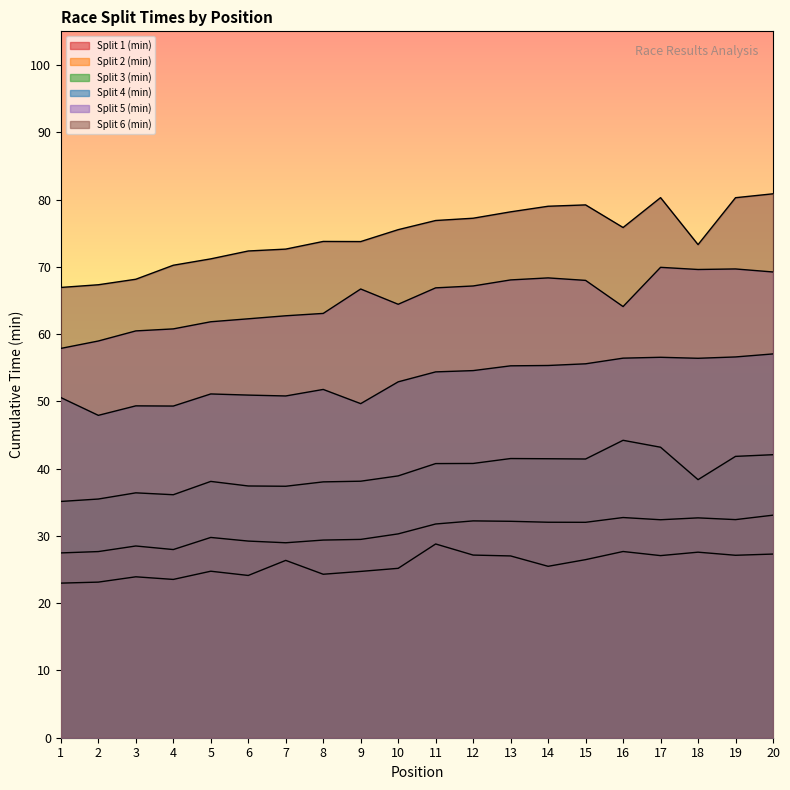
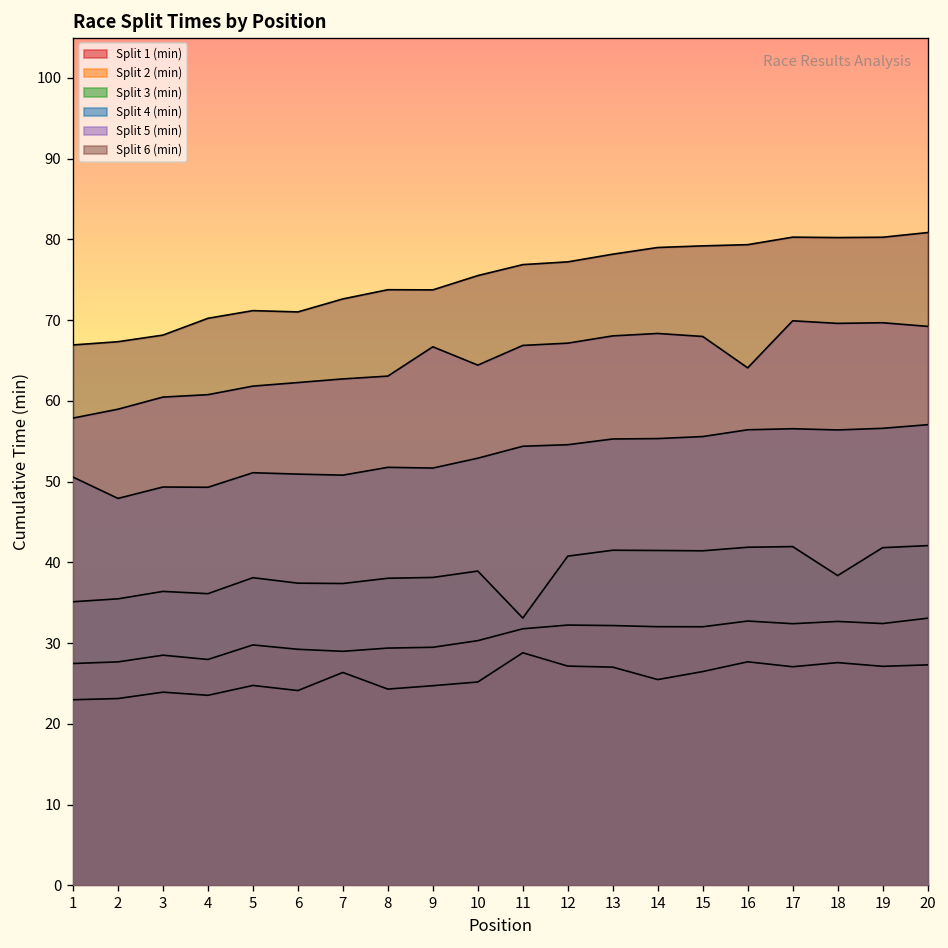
Split 6 (min), 6: 72 -> 71
Split 4 (min), 9: 50 -> 52
Split 3 (min), 11: 41 -> 33
Split 3 (min), 16: 44 -> 42
Split 6 (min), 16: 76 -> 79
Split 3 (min), 17: 43 -> 42
Split 6 (min), 18: 73 -> 80
